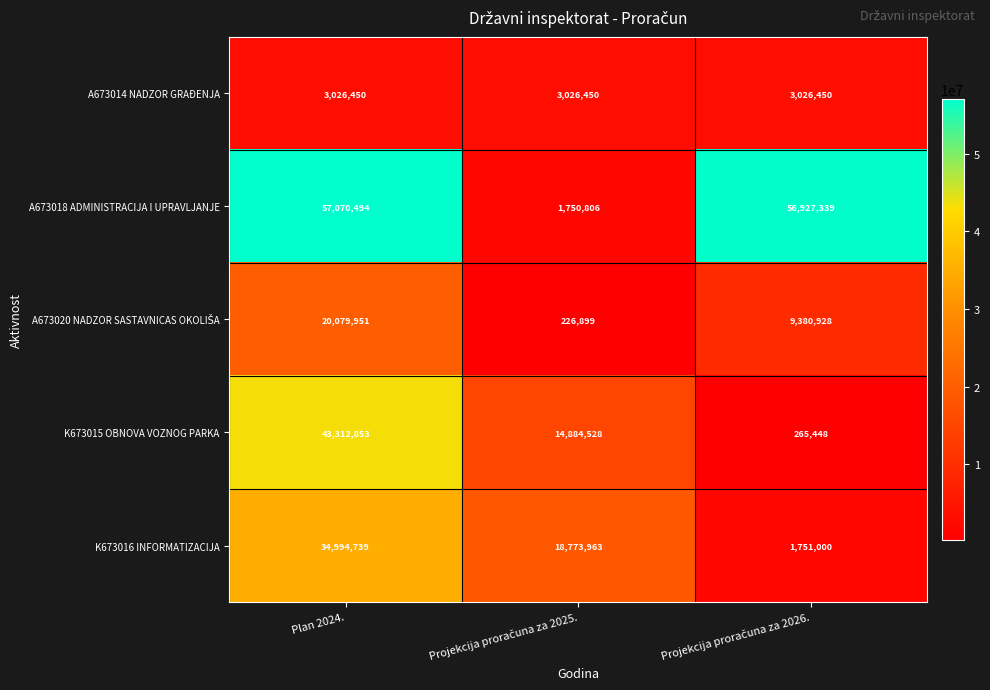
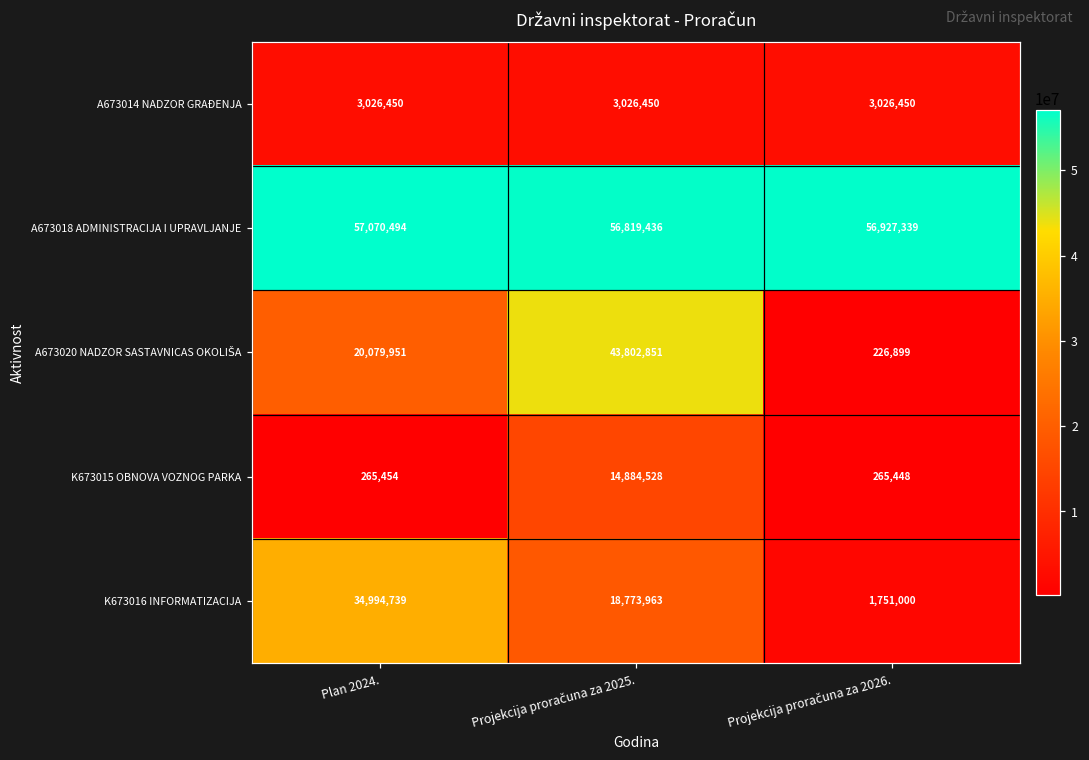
A673018 ADMINISTRACIJA I UPRAVLJANJE, Projekcija proračuna za 2025.: 1,750,806 -> 56,819,436
A673020 NADZOR SASTAVNICAS OKOLIŠA, Projekcija proračuna za 2025.: 226,899 -> 43,802,851
A673020 NADZOR SASTAVNICAS OKOLIŠA, Projekcija proračuna za 2026.: 9,380,928 -> 226,899
K673015 OBNOVA VOZNOG PARKA, Plan 2024.: 43,312,853 -> 265,454
